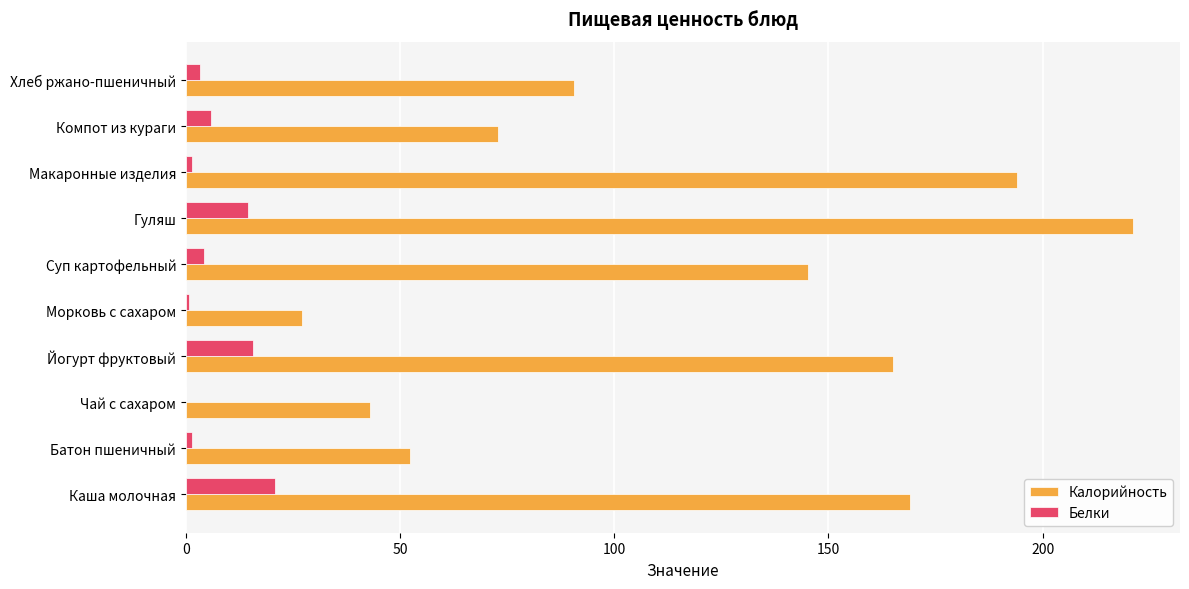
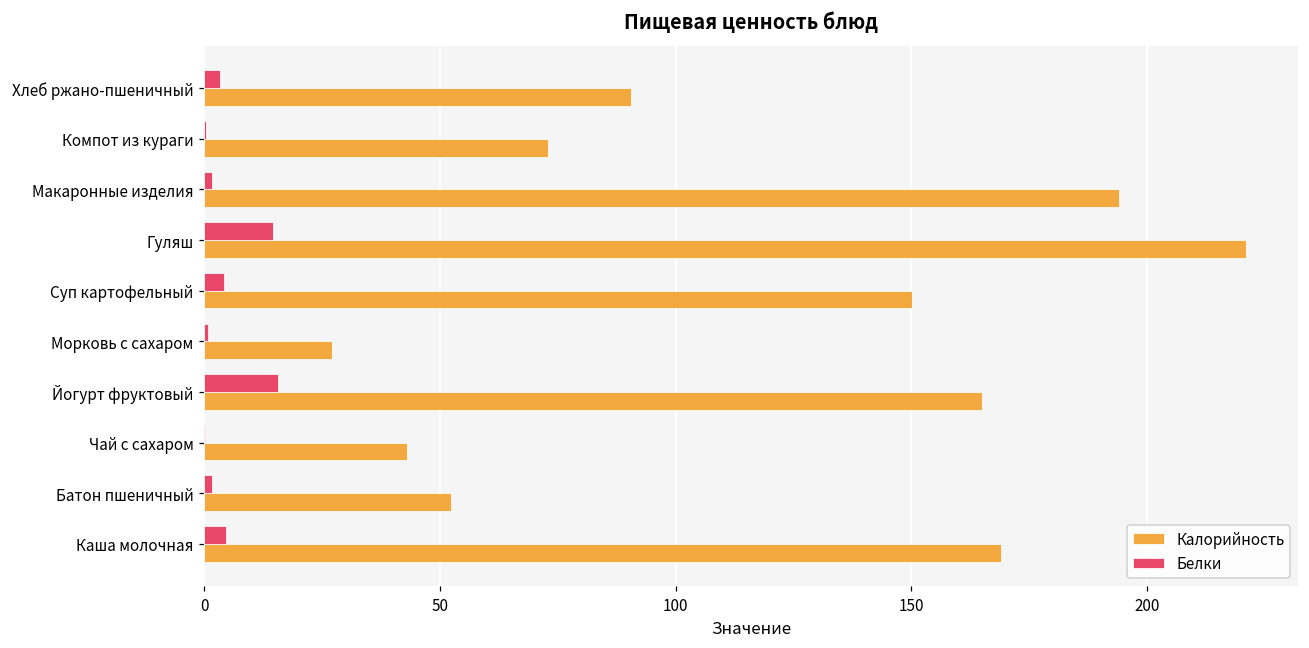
Белки, Компот из кураги: 6 -> 0
Калорийность, Суп картофельный: 145 -> 150
Белки, Каша молочная: 21 -> 5
